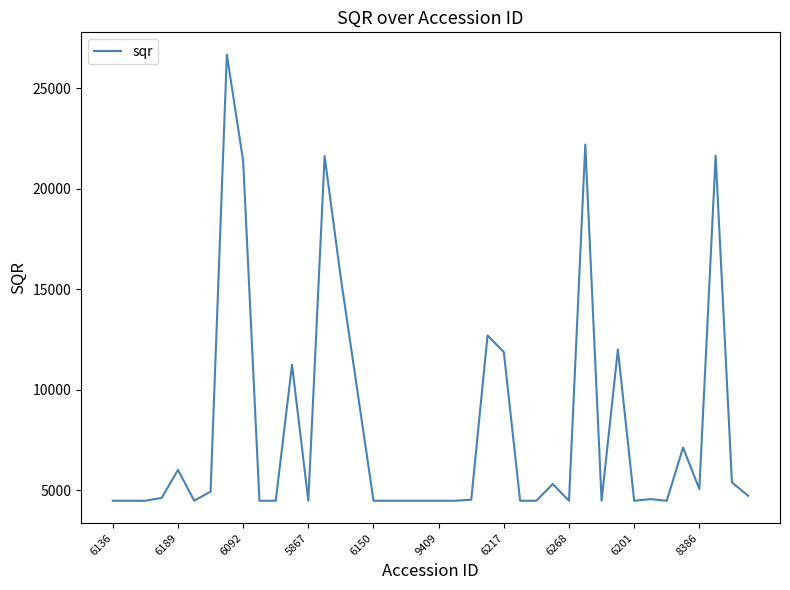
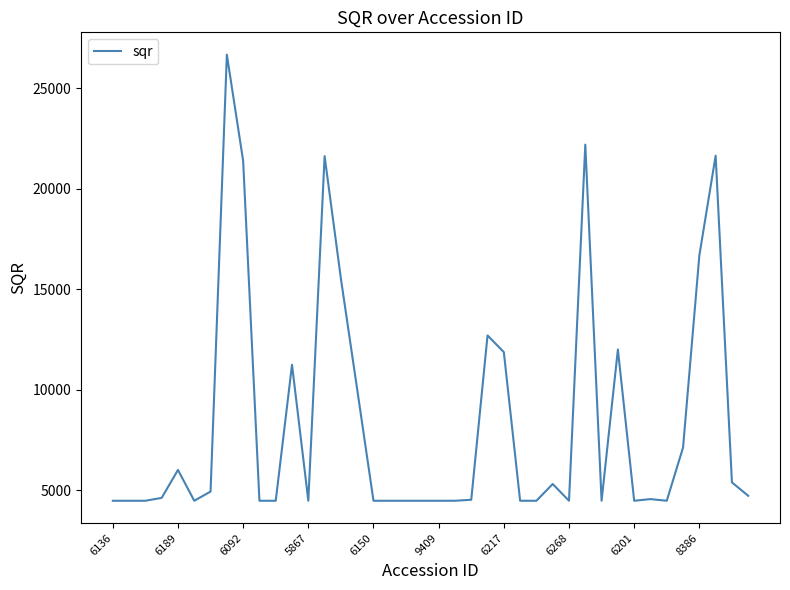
8386: 5100 -> 16700
